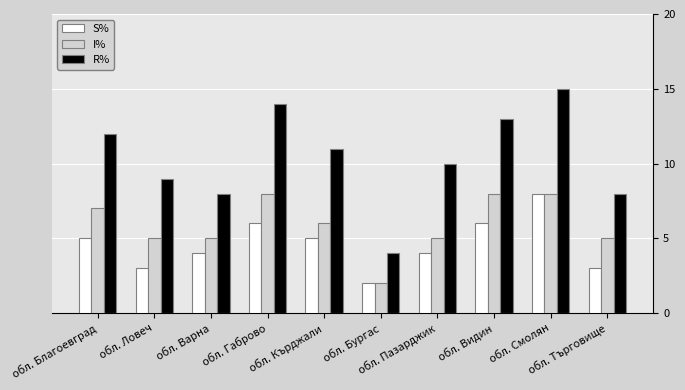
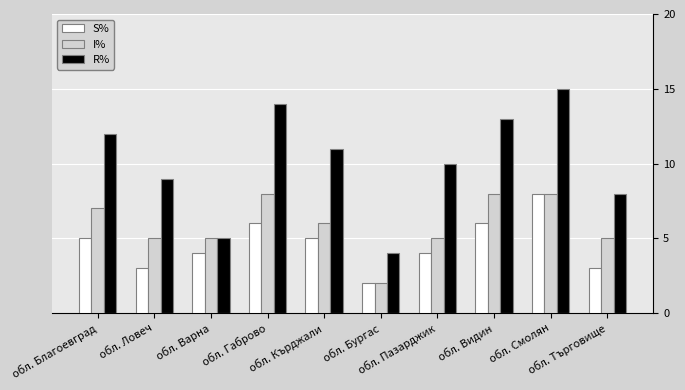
R%, обл. Варна: 8 -> 5
